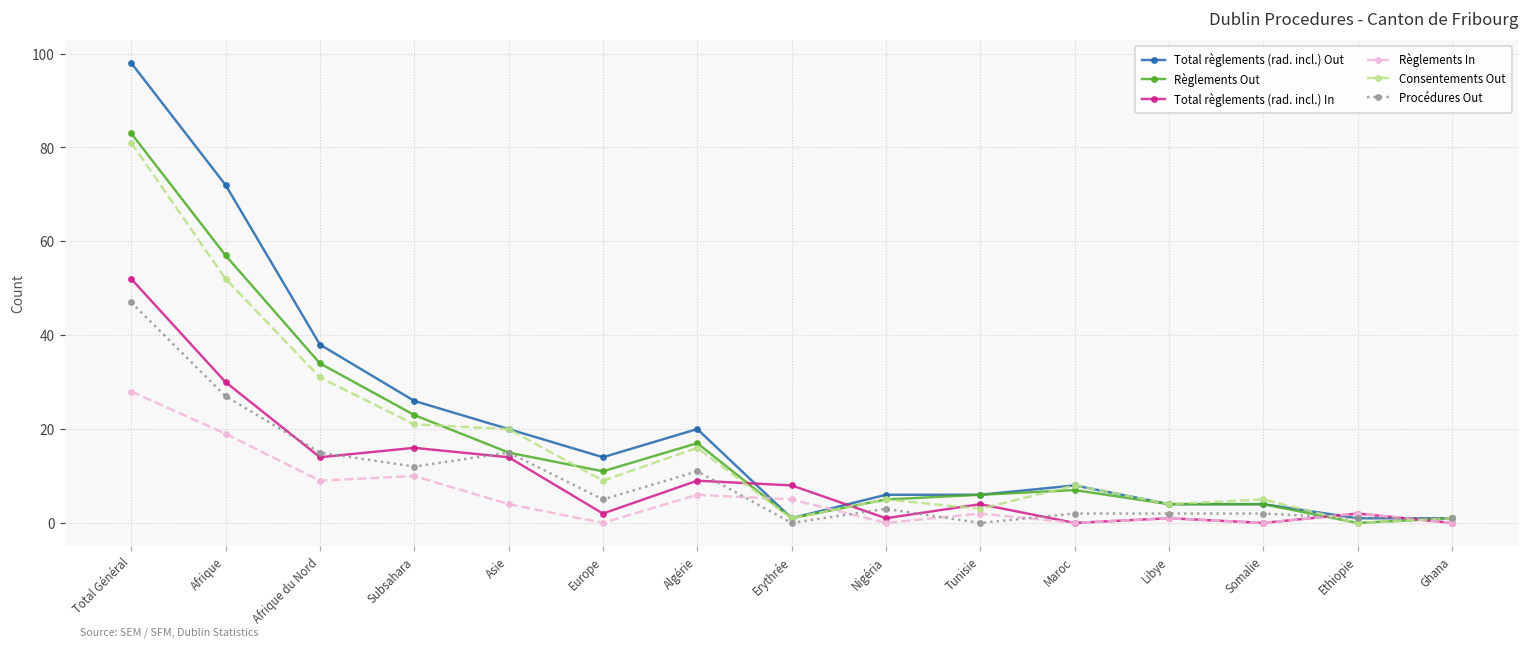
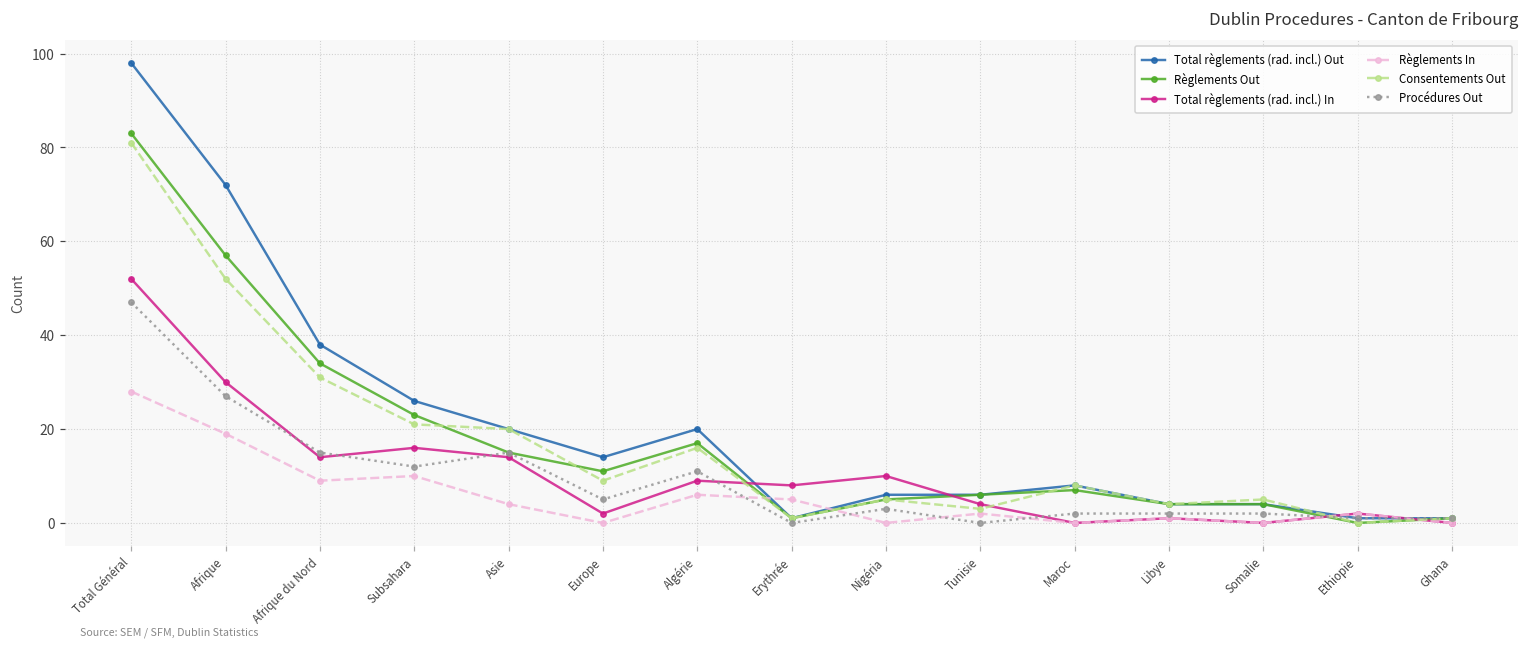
Total règlements (rad. incl.) In, Nigéria: 1 -> 10
